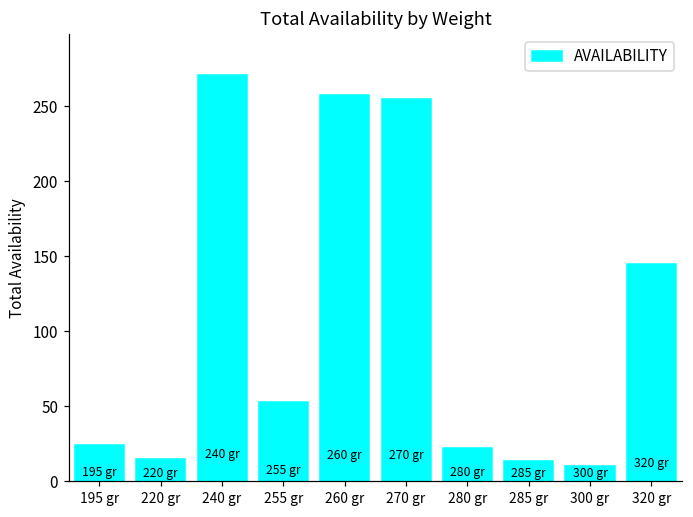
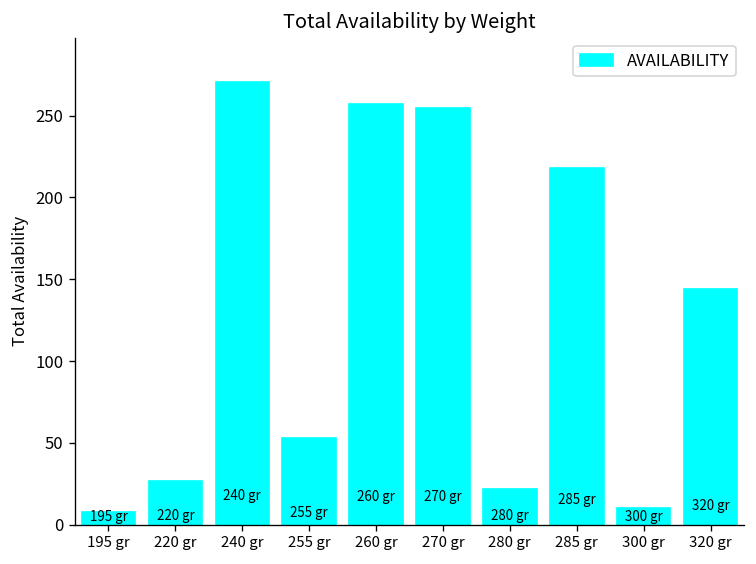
195 gr: 24 -> 8
220 gr: 15 -> 27
285 gr: 14 -> 218
